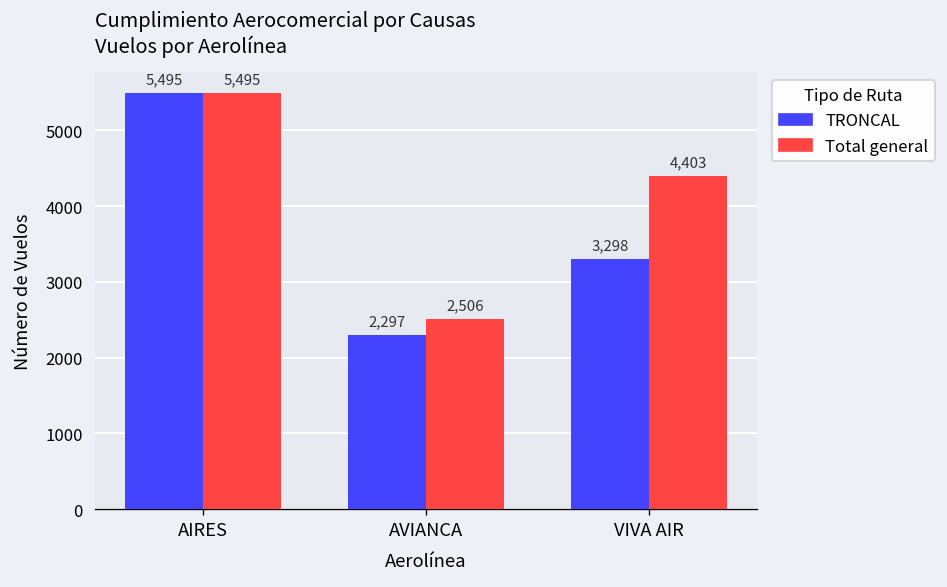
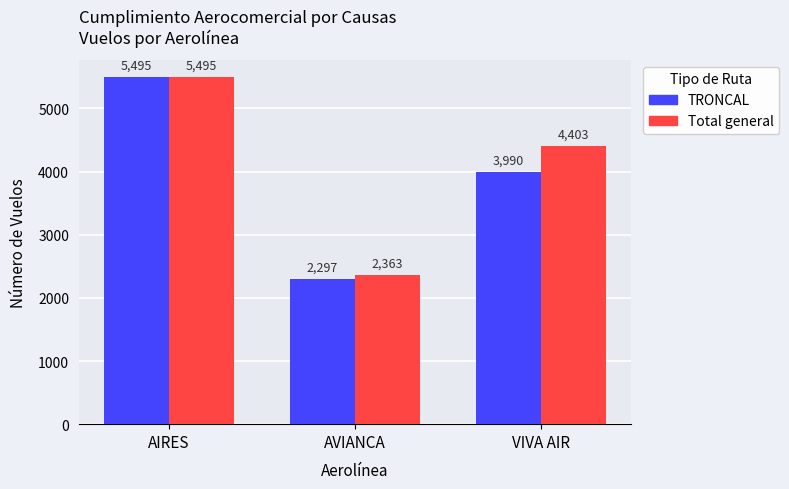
Total general, AVIANCA: 2,506 -> 2,363
TRONCAL, VIVA AIR: 3,298 -> 3,990
